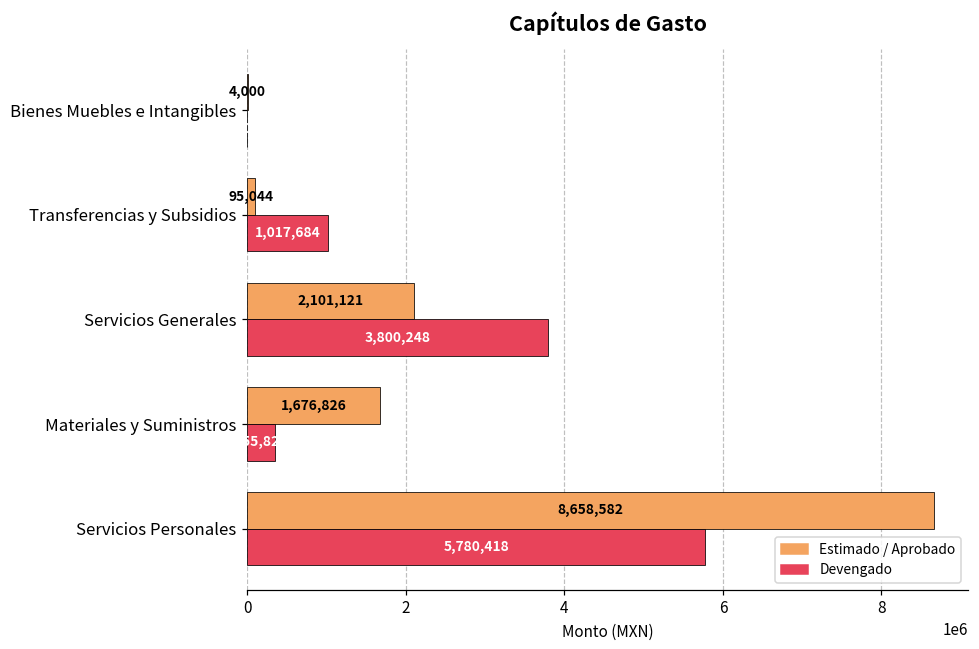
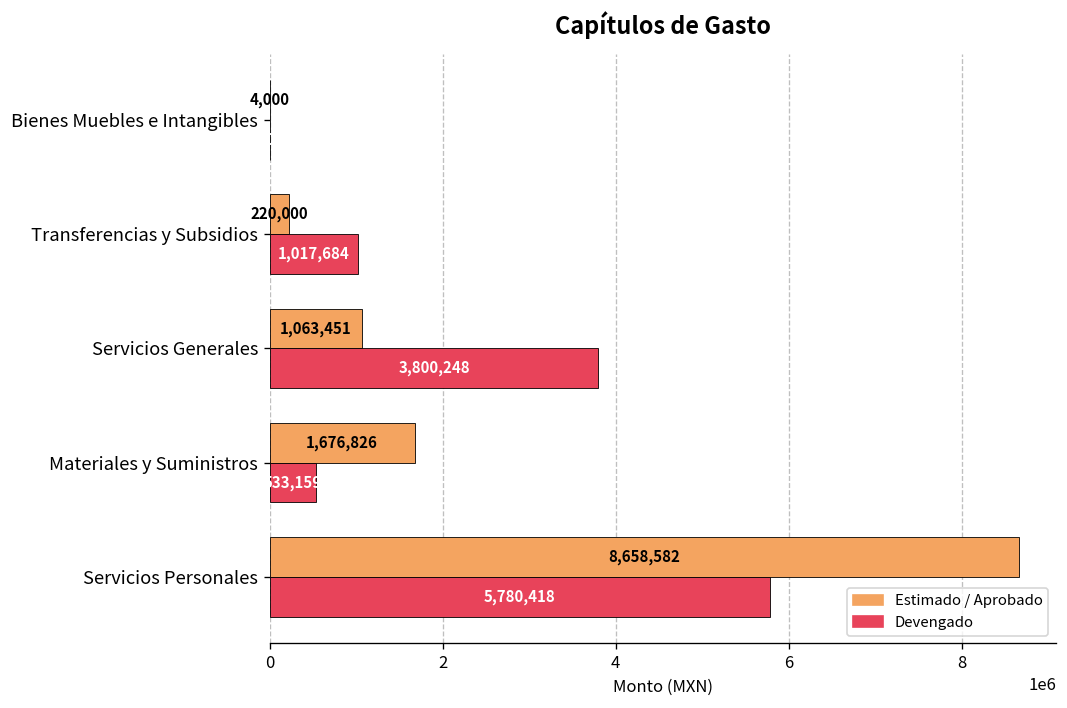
Estimado / Aprobado, Transferencias y Subsidios: 95,044 -> 220,000
Estimado / Aprobado, Servicios Generales: 2,101,121 -> 1,063,451
Devengado, Materiales y Suministros: 400000 -> 500000
